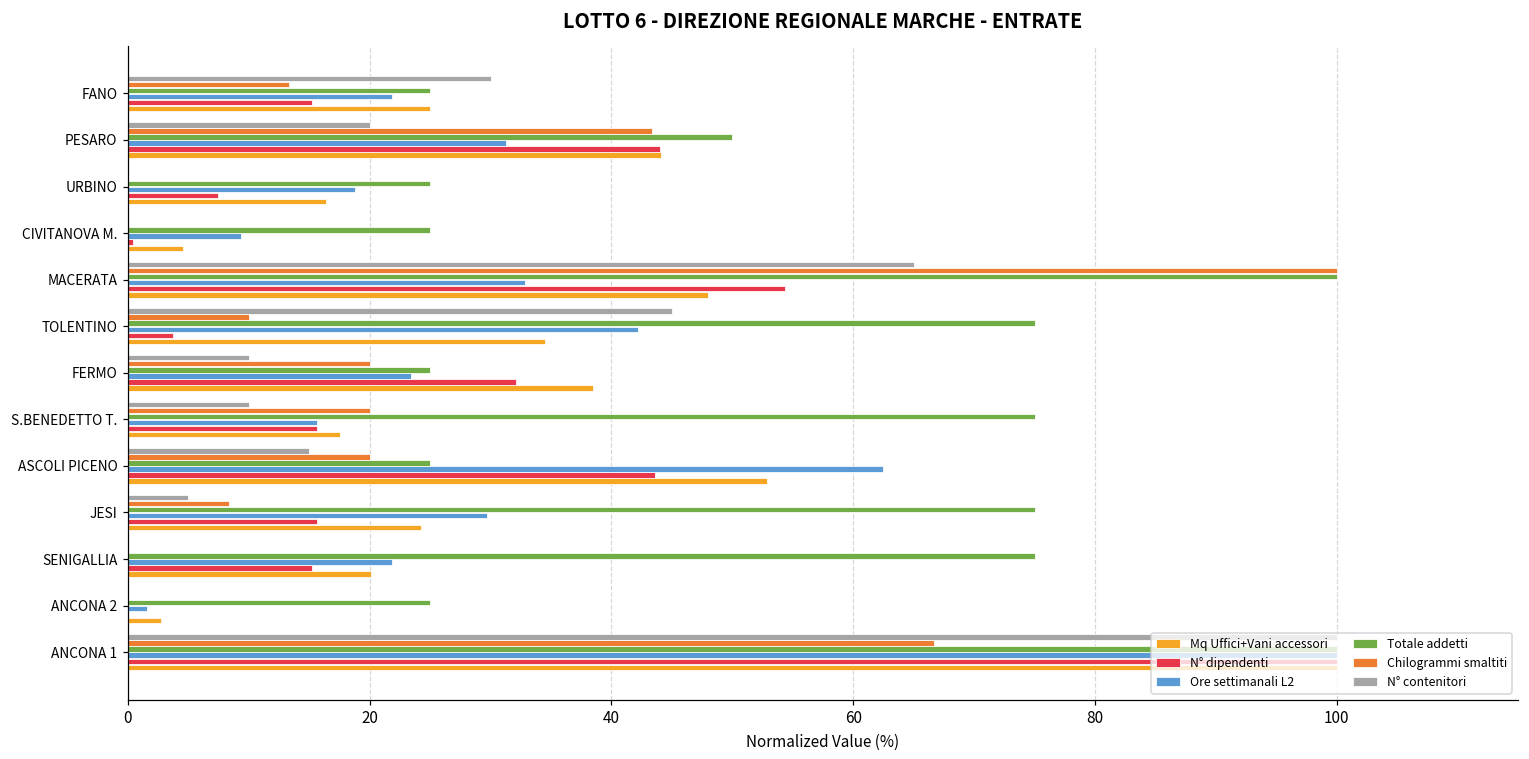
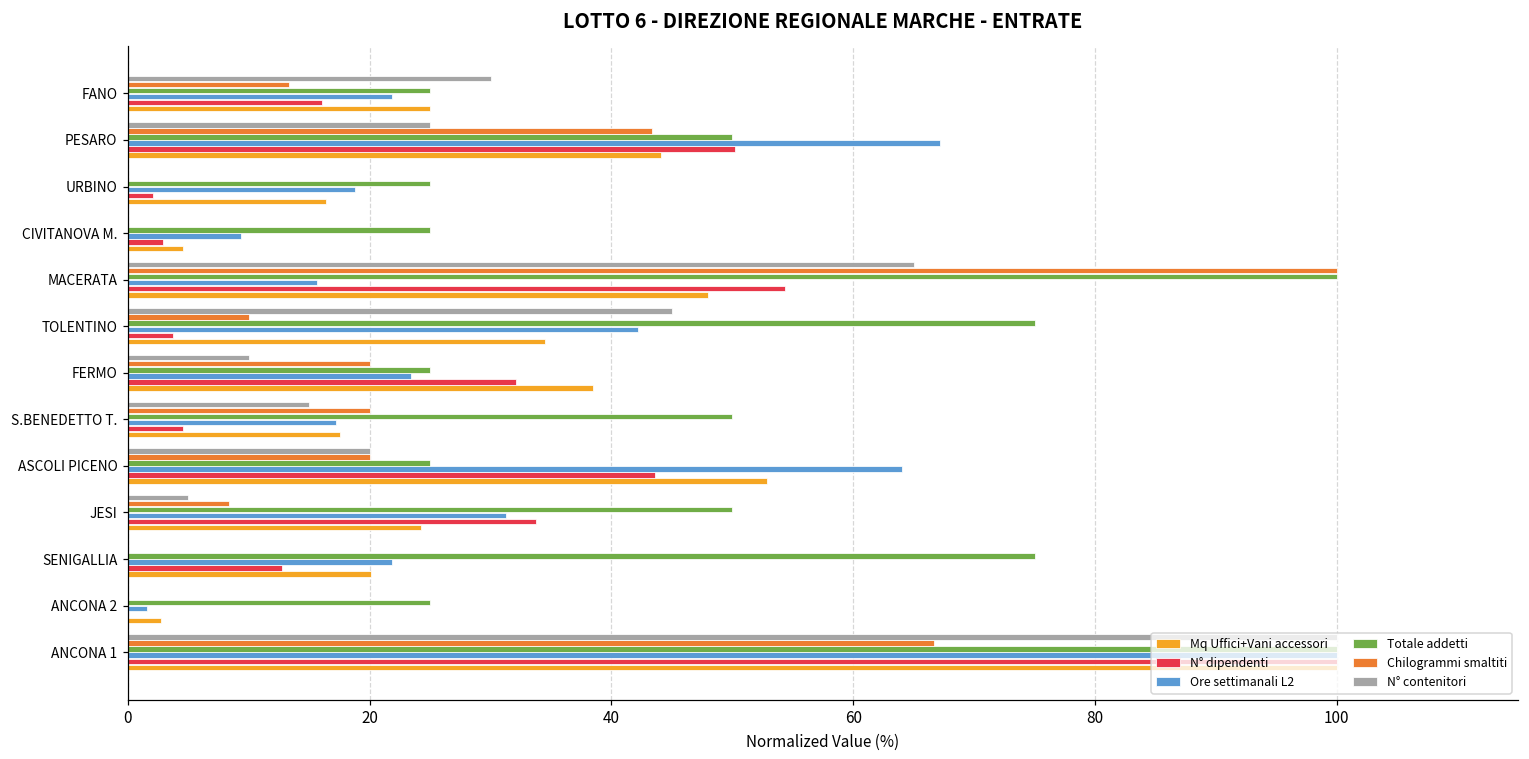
N° dipendenti, FANO: 15.2 -> 16.0
N° contenitori, PESARO: 20.0 -> 25.0
Ore settimanali L2, PESARO: 31.3 -> 67.2
N° dipendenti, PESARO: 44.0 -> 50.2
N° dipendenti, URBINO: 7.4 -> 2.1
N° dipendenti, CIVITANOVA M.: 0.4 -> 2.9
Ore settimanali L2, MACERATA: 32.8 -> 15.6
N° contenitori, S.BENEDETTO T.: 10.0 -> 15.0
Totale addetti, S.BENEDETTO T.: 75.0 -> 50.0
Ore settimanali L2, S.BENEDETTO T.: 15.6 -> 17.2
N° dipendenti, S.BENEDETTO T.: 15.6 -> 4.5
N° contenitori, ASCOLI PICENO: 15.0 -> 20.0
Ore settimanali L2, ASCOLI PICENO: 62.5 -> 64.1
Totale addetti, JESI: 75.0 -> 50.0
Ore settimanali L2, JESI: 29.7 -> 31.3
N° dipendenti, JESI: 15.6 -> 33.7
N° dipendenti, SENIGALLIA: 15.2 -> 12.8
